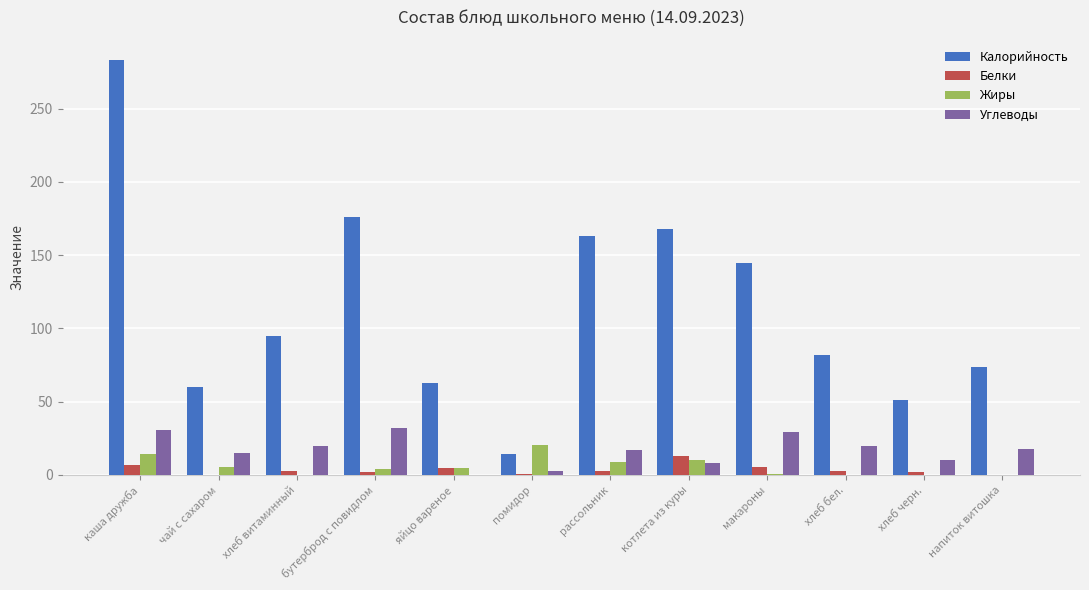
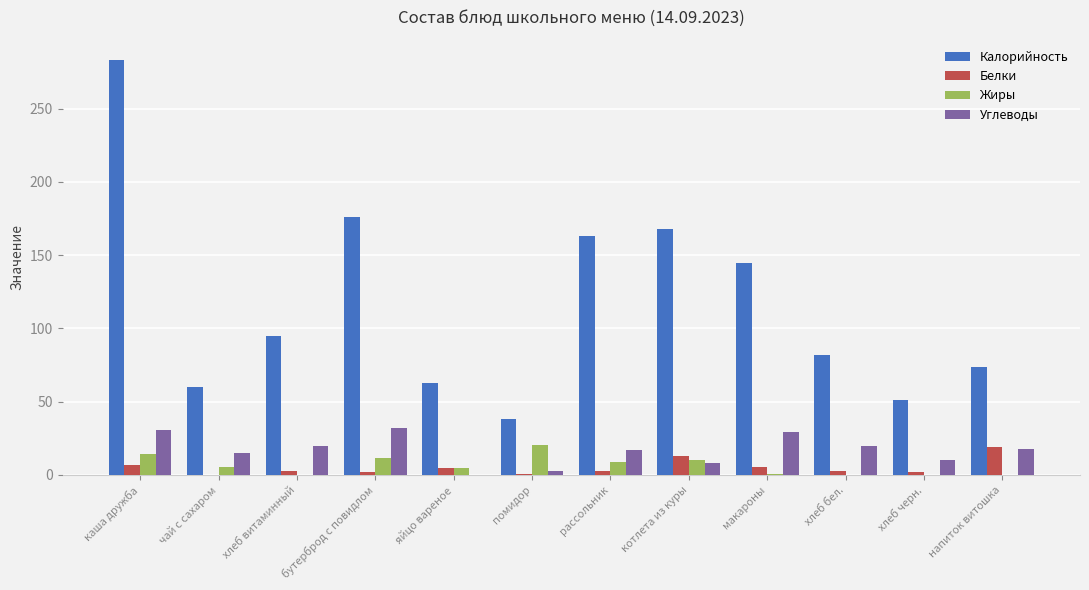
Жиры, бутерброд с повидлом: 4 -> 12
Калорийность, помидор: 14 -> 38
Белки, напиток витошка: 0 -> 19
